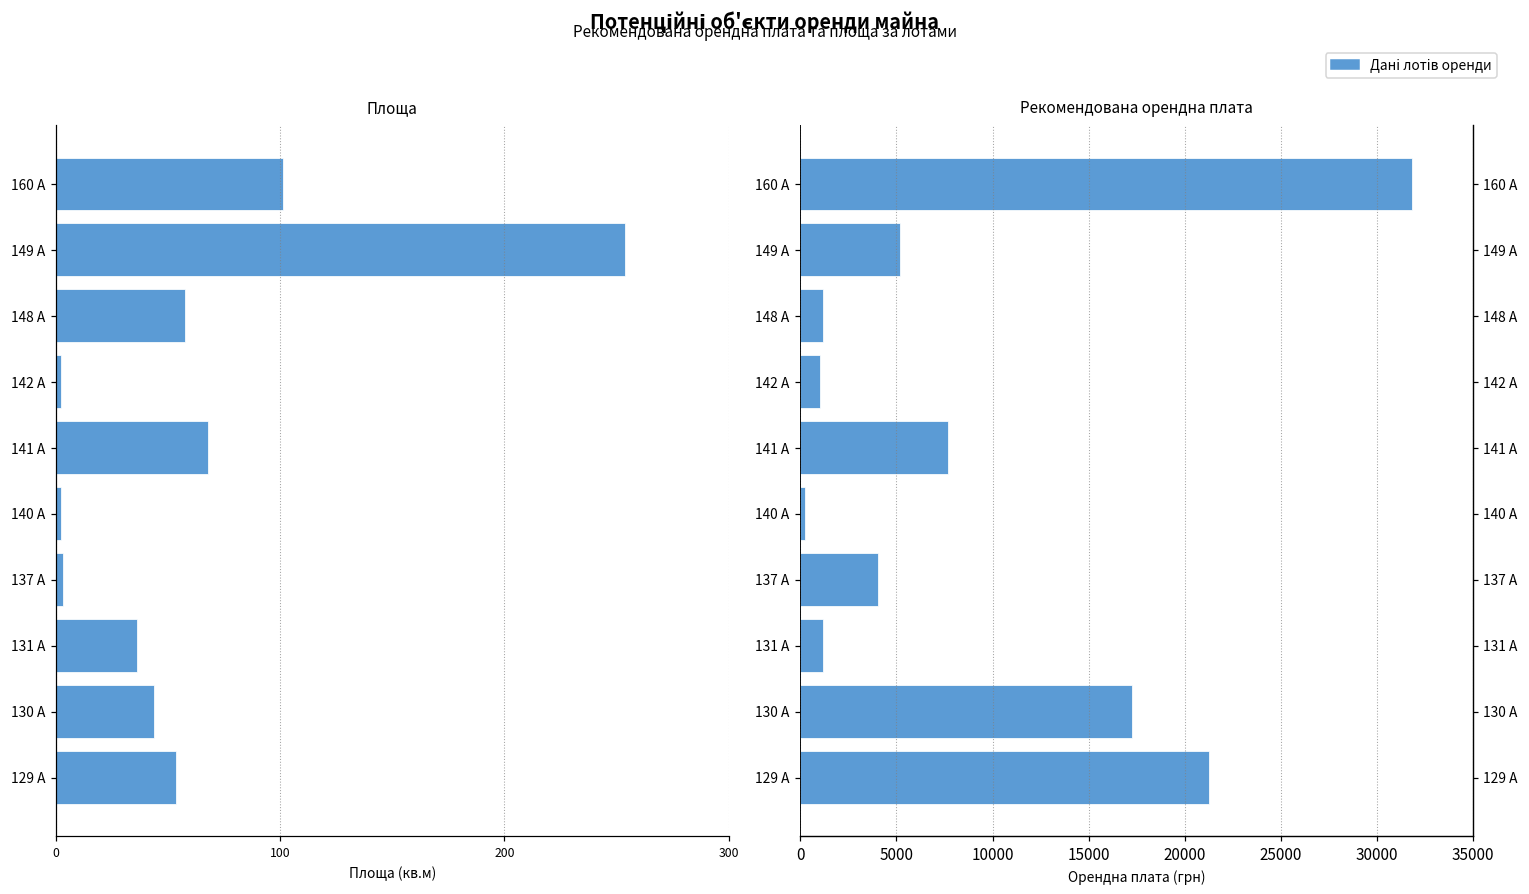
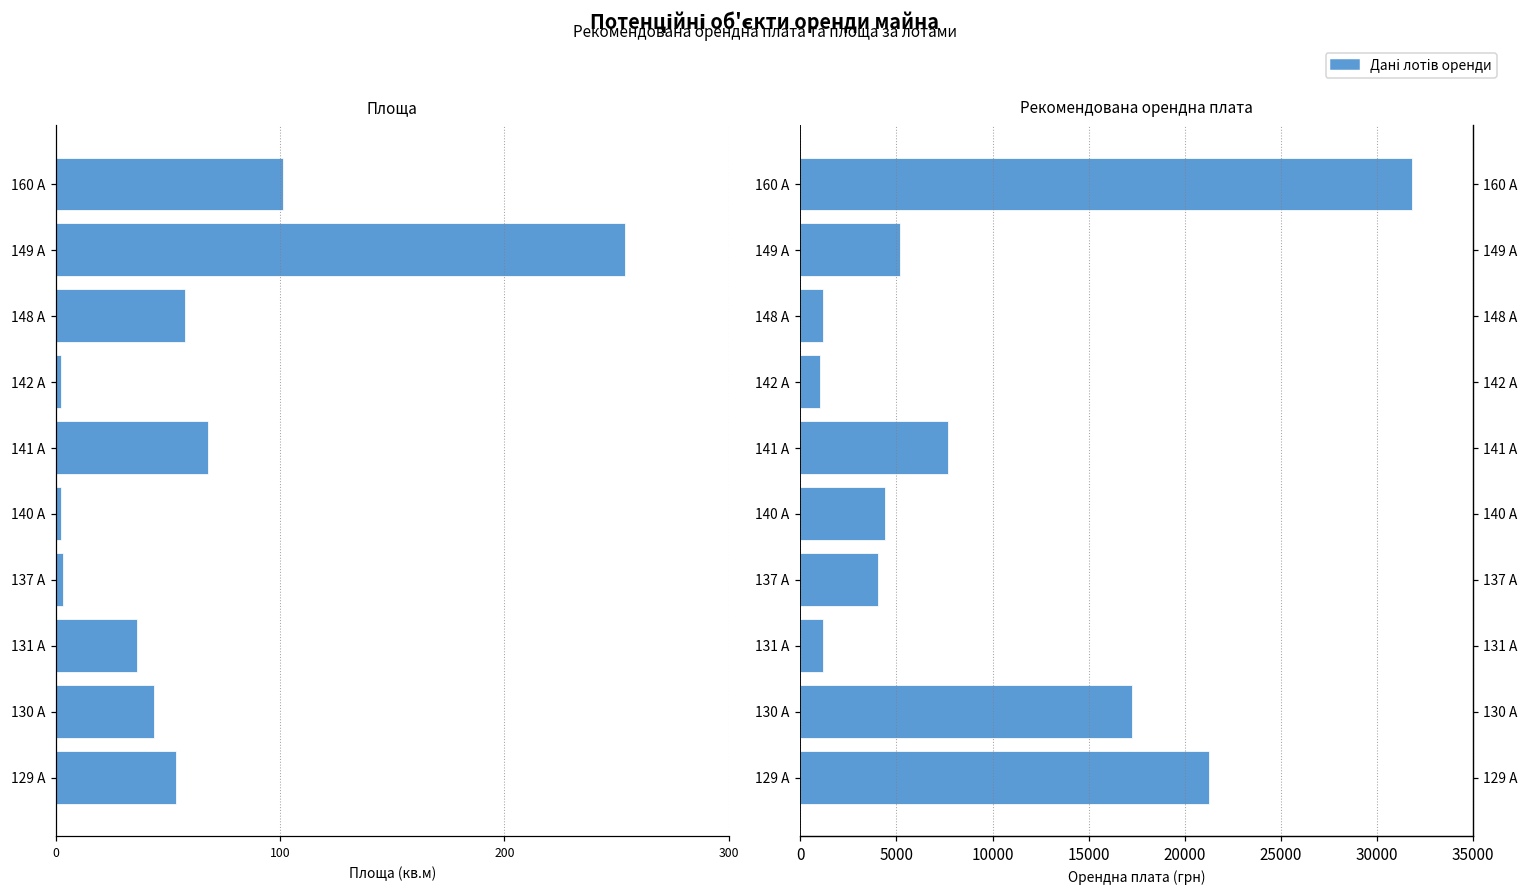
Рекомендована орендна плата, 140 А: 200 -> 4400
